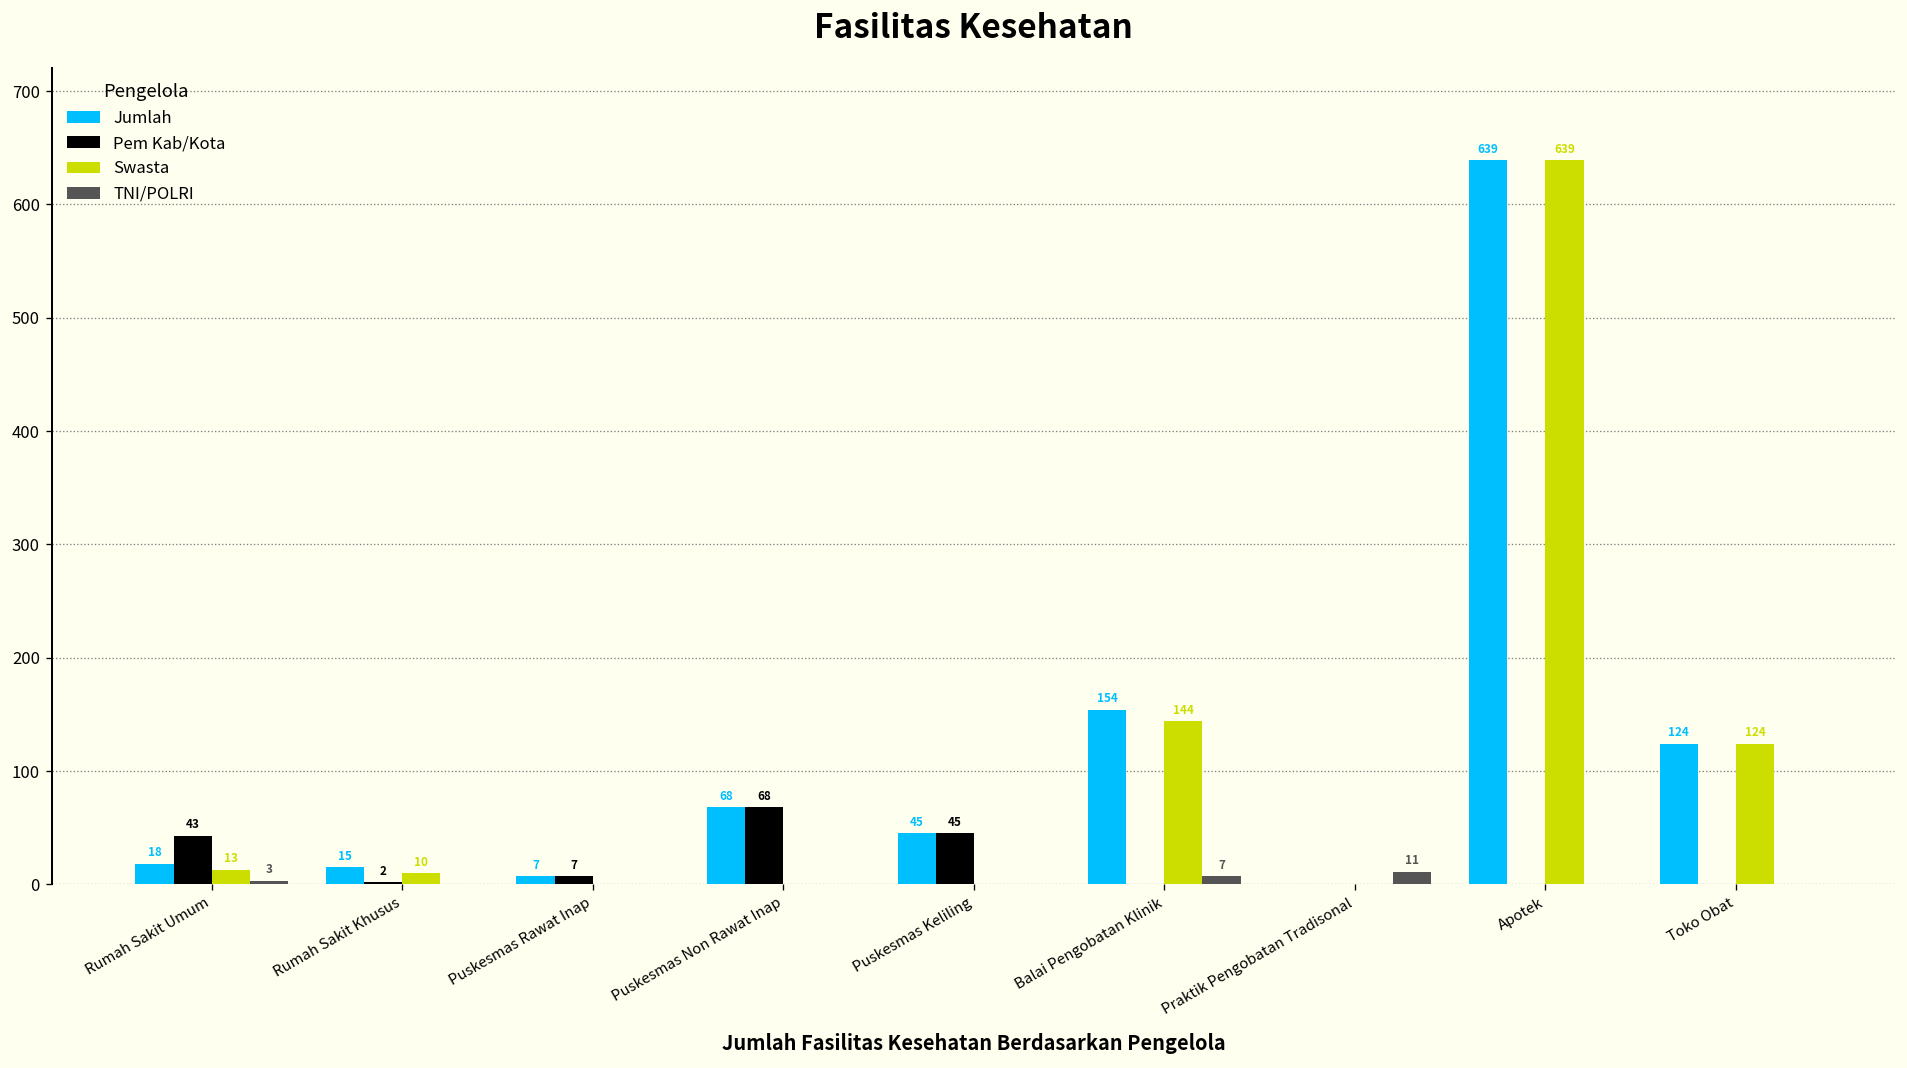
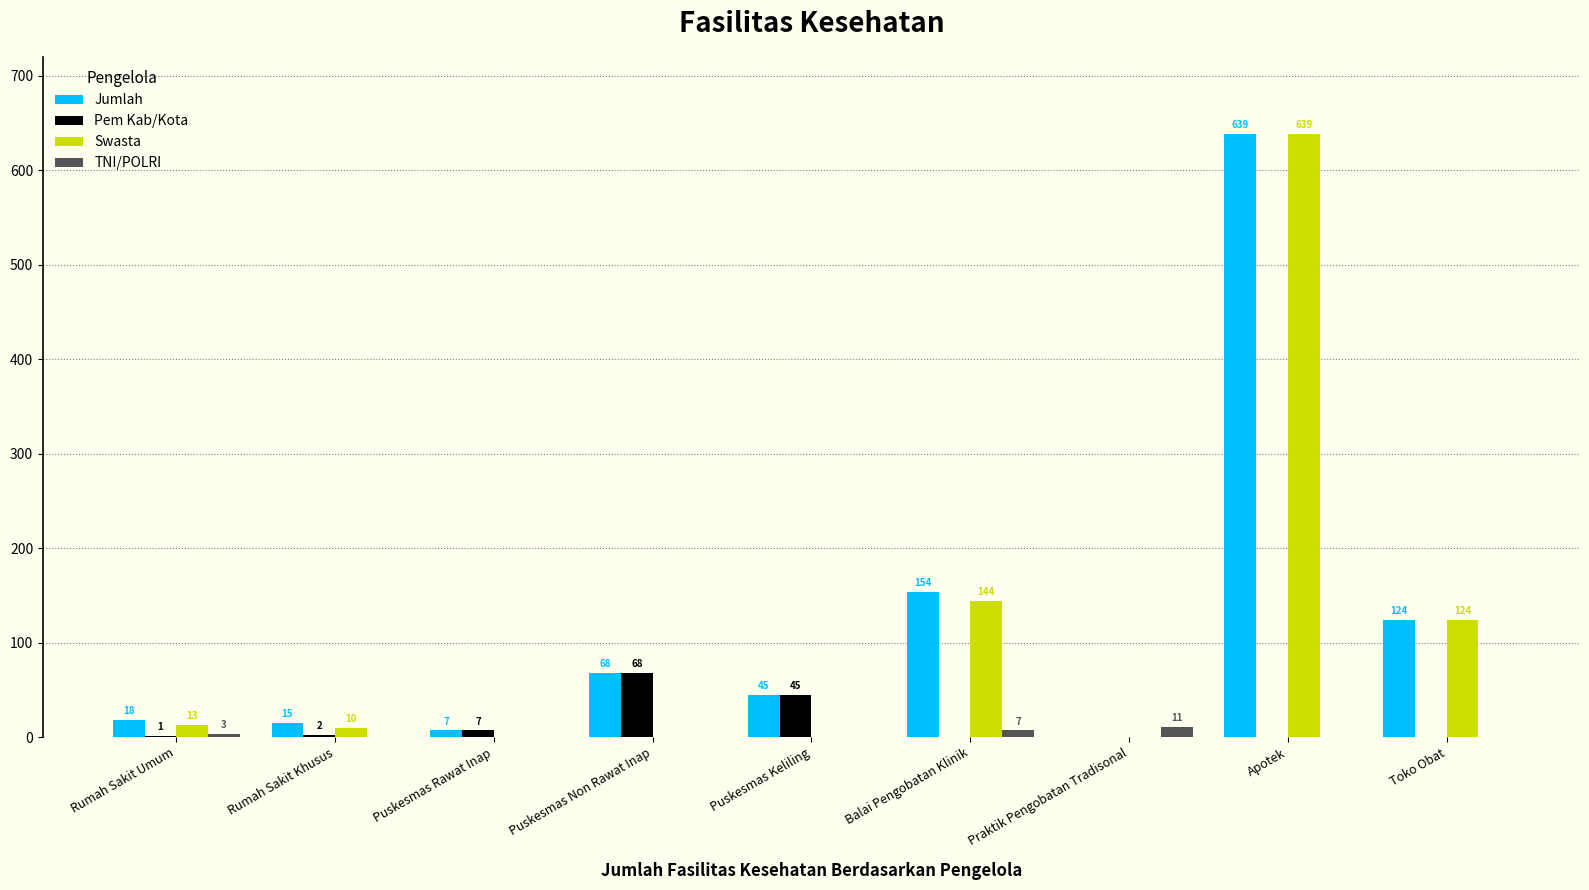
Pem Kab/Kota, Rumah Sakit Umum: 43 -> 1
